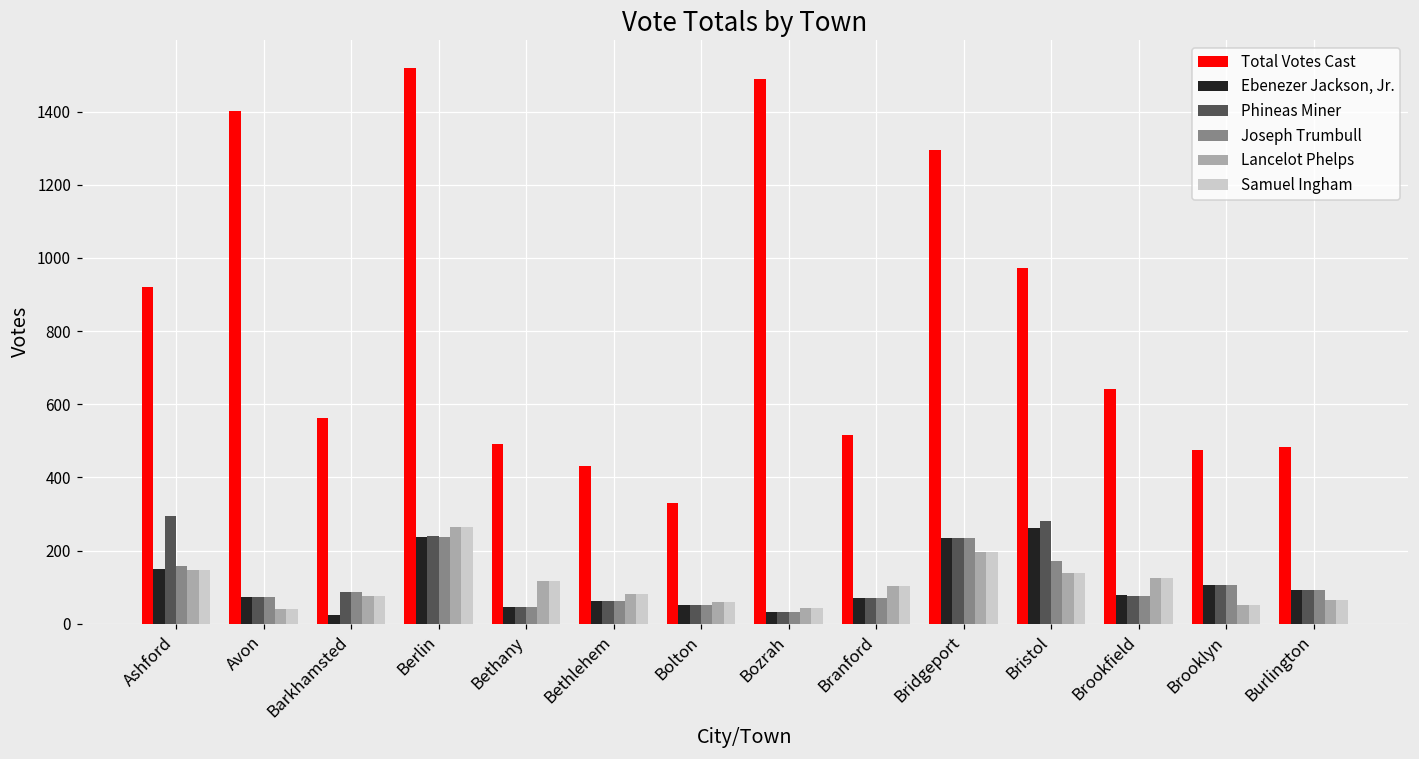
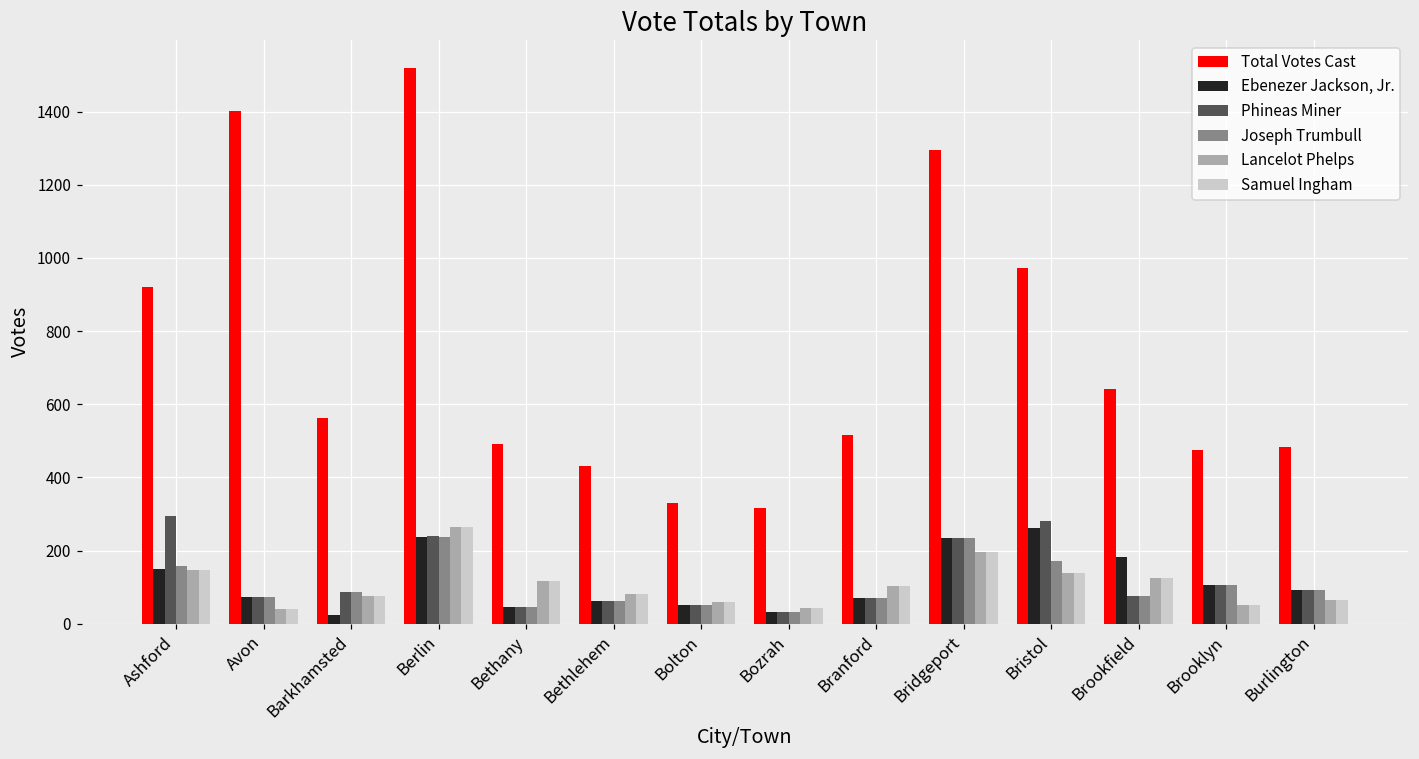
Total Votes Cast, Bozrah: 1490 -> 320
Ebenezer Jackson, Jr., Brookfield: 80 -> 180
